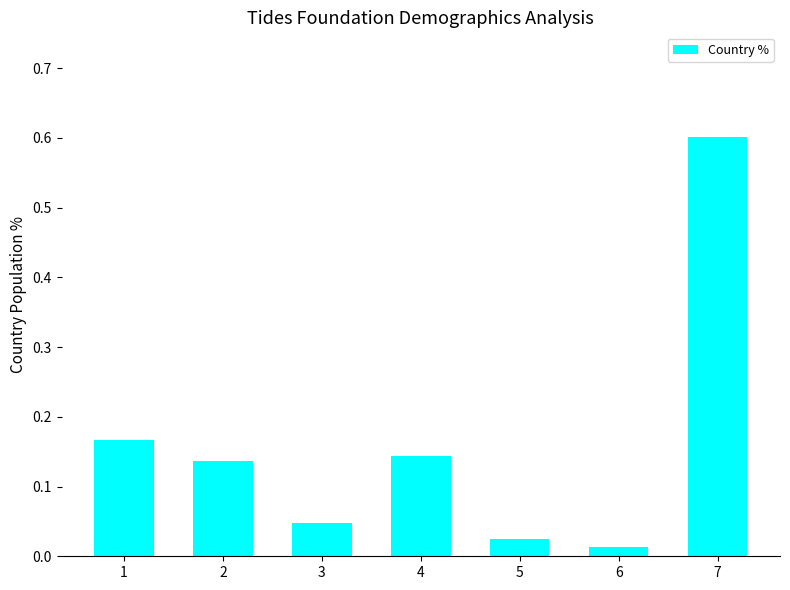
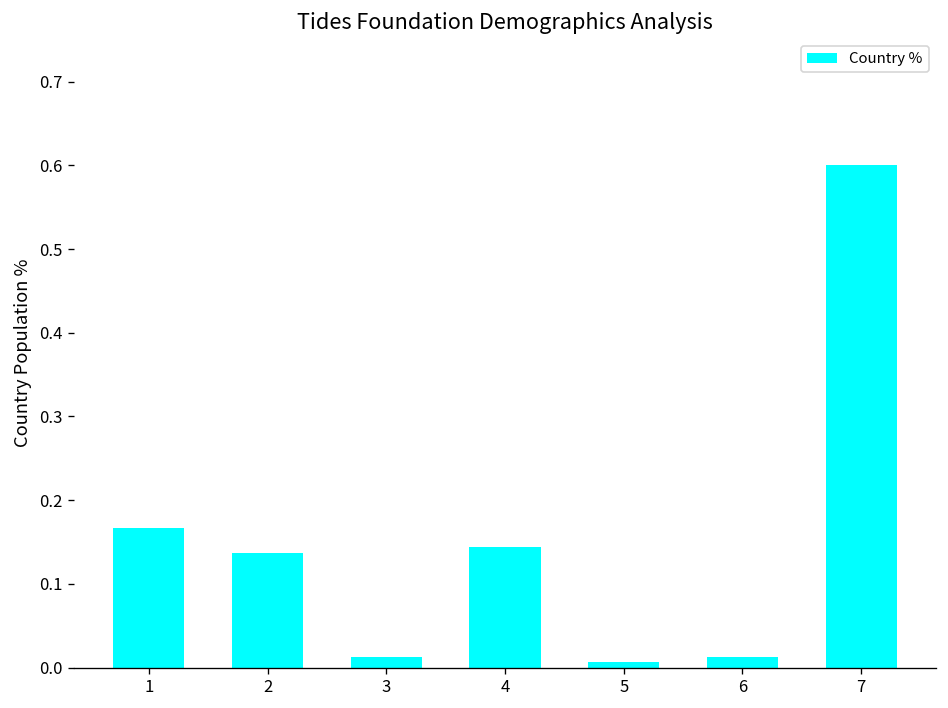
3: 0.05 -> 0.01
5: 0.03 -> 0.01
